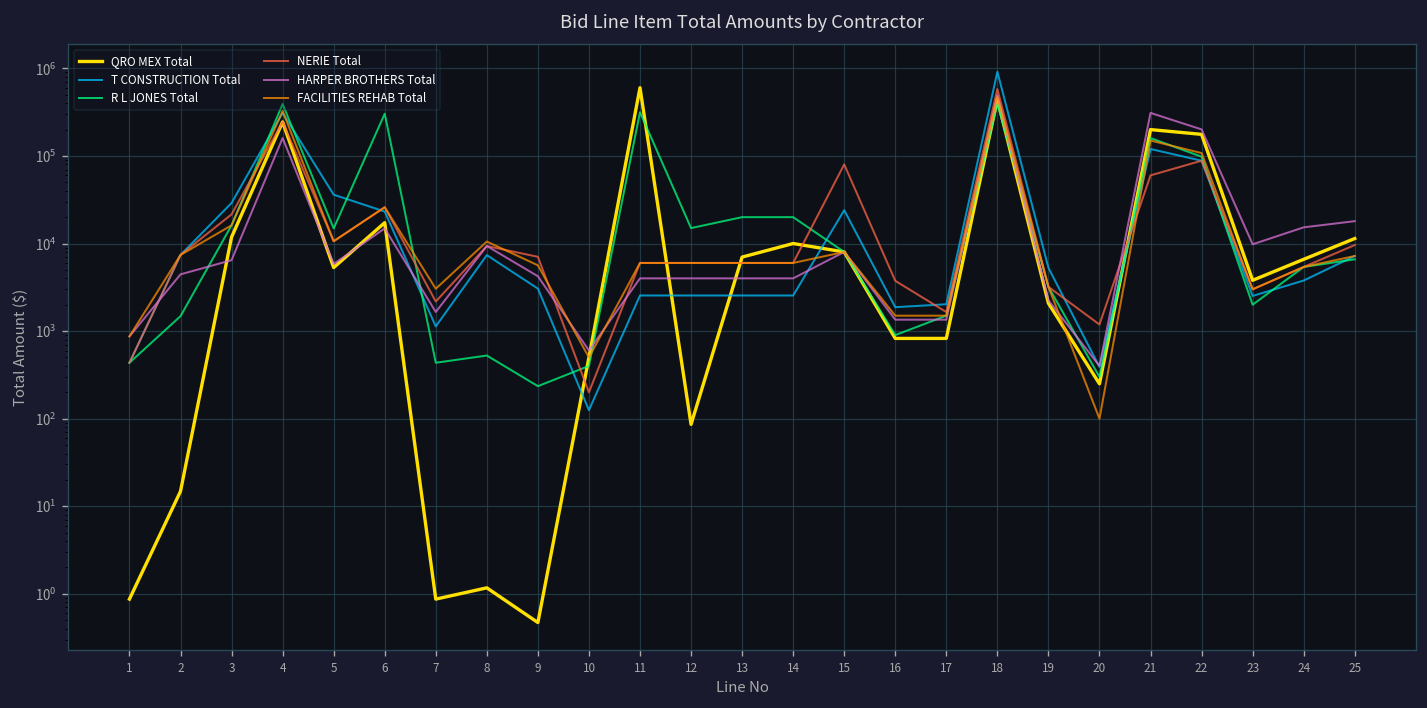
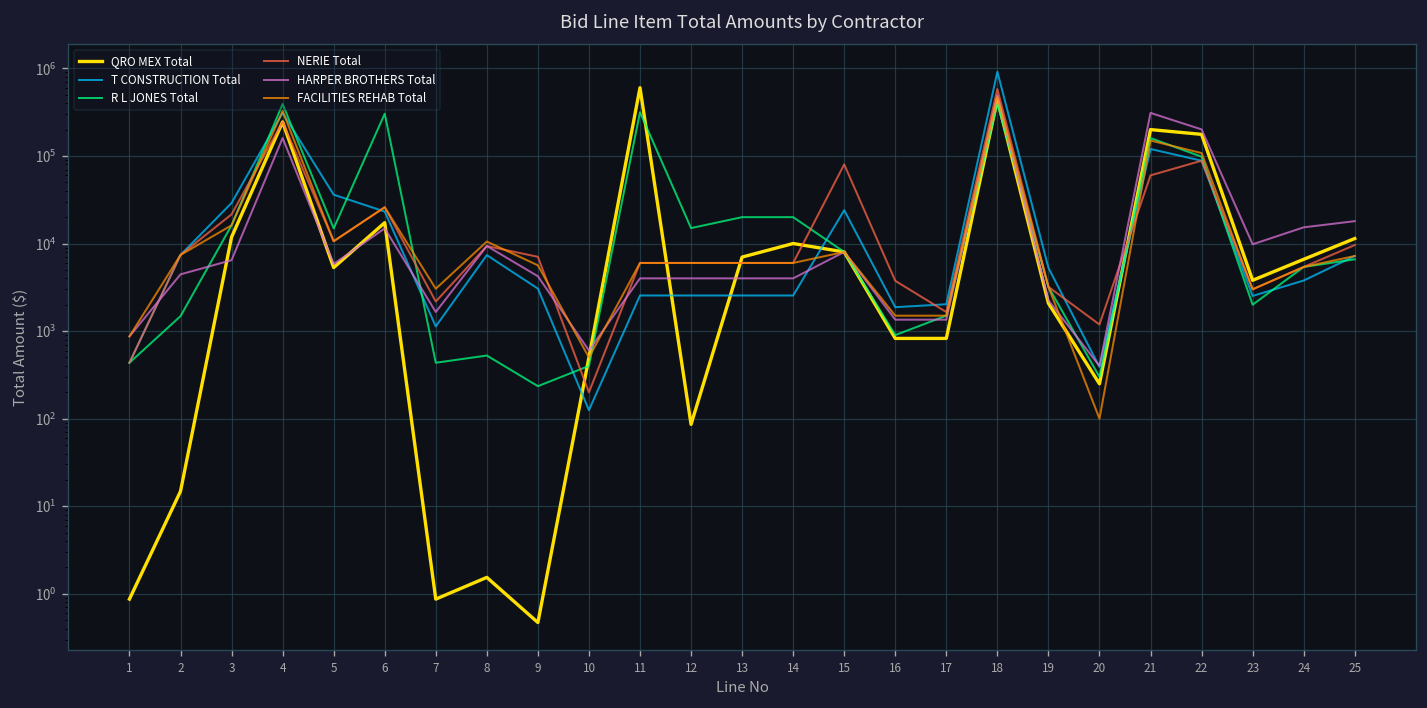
QRO MEX Total, 8: 1.2 -> 1.5
